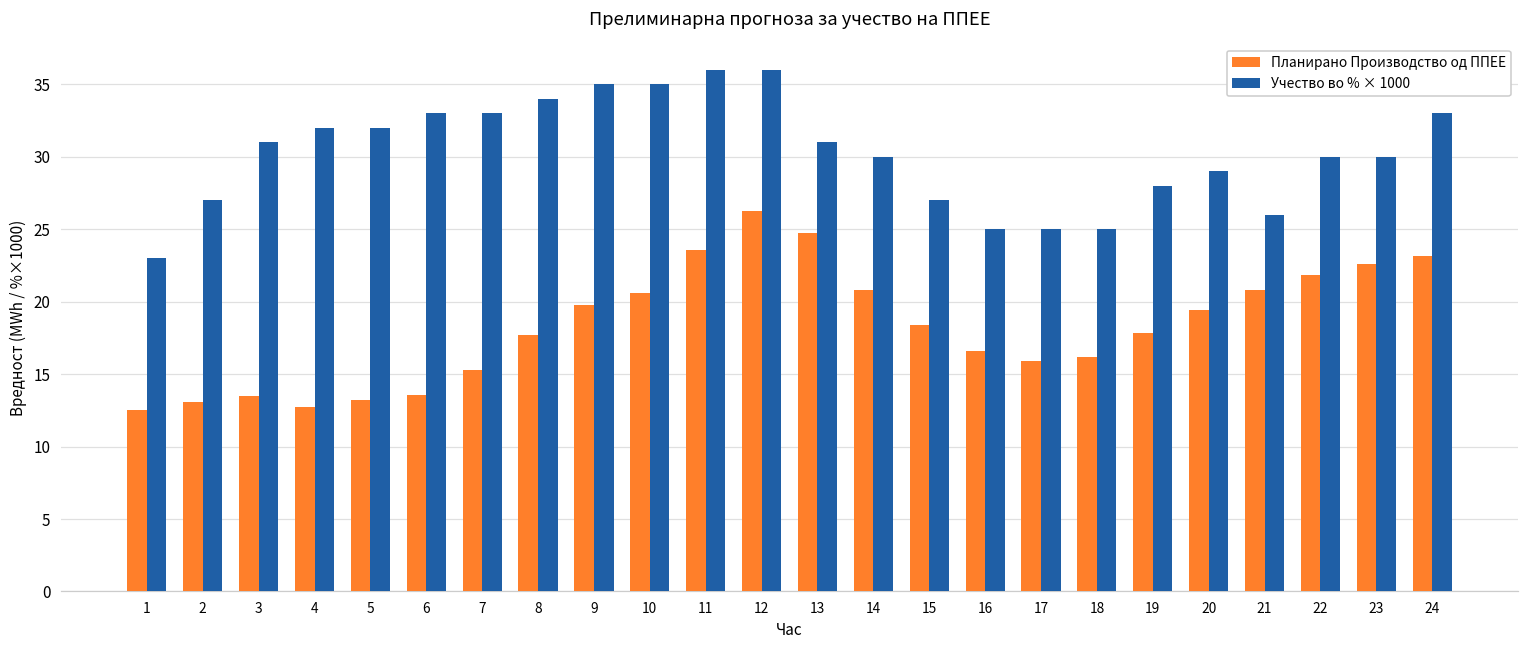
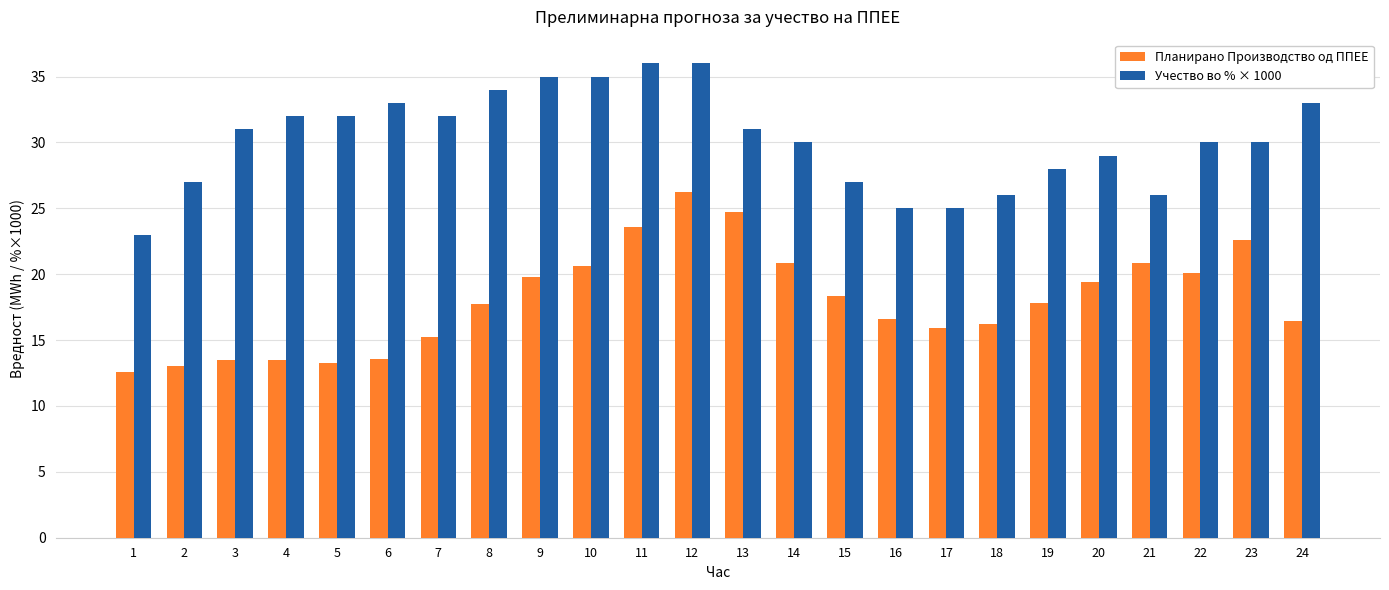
Планирано Производство од ППЕЕ, 4: 12.8 -> 13.5
Учество во % × 1000, 7: 33.0 -> 32.0
Учество во % × 1000, 18: 25.0 -> 26.0
Планирано Производство од ППЕЕ, 22: 21.9 -> 20.1
Планирано Производство од ППЕЕ, 24: 23.1 -> 16.4
